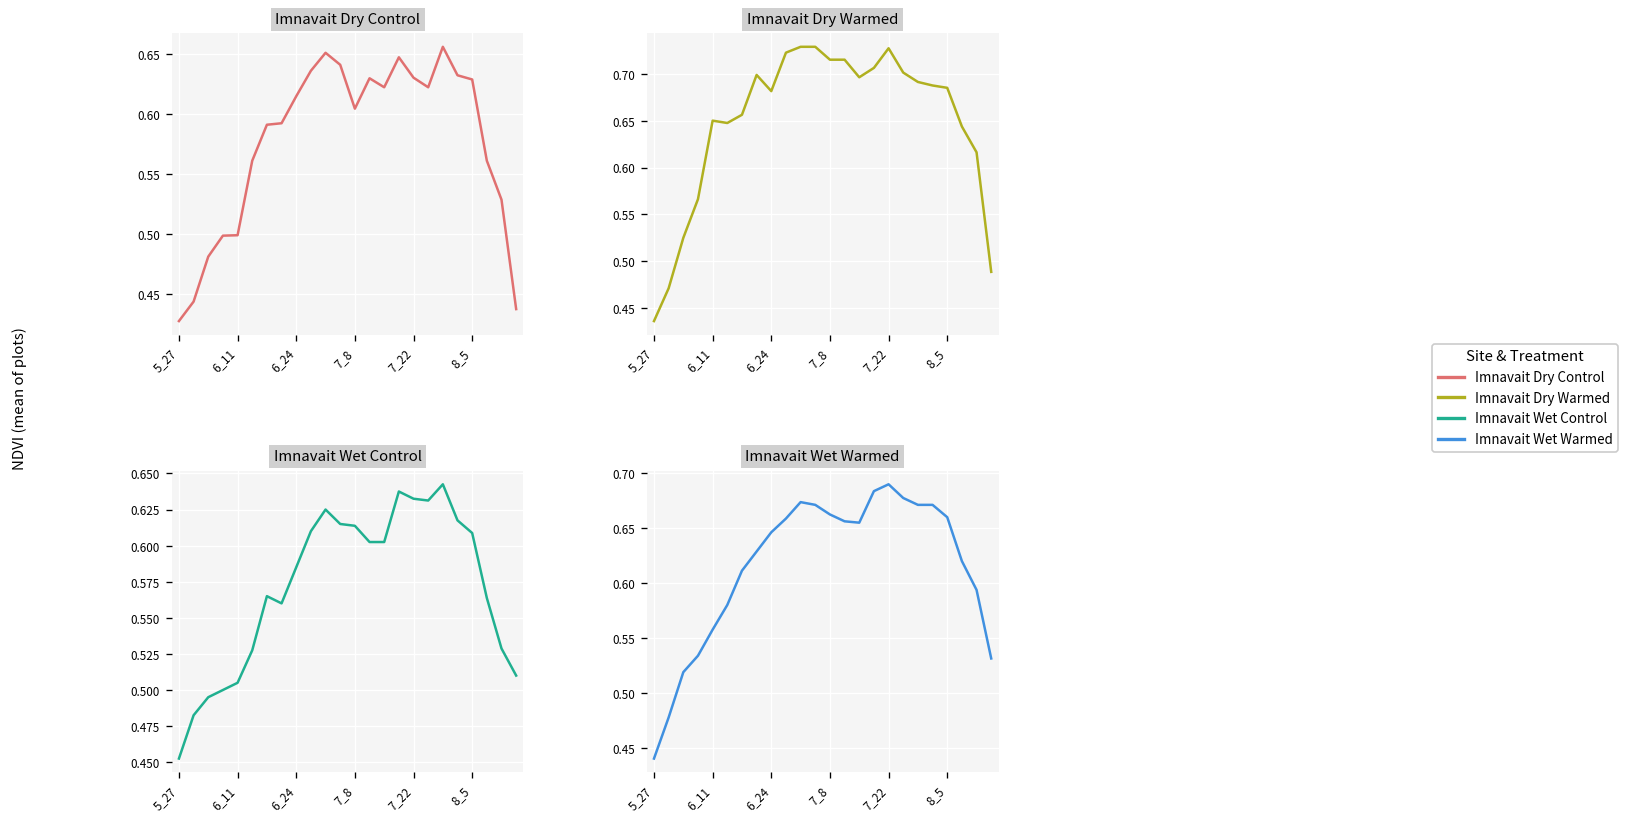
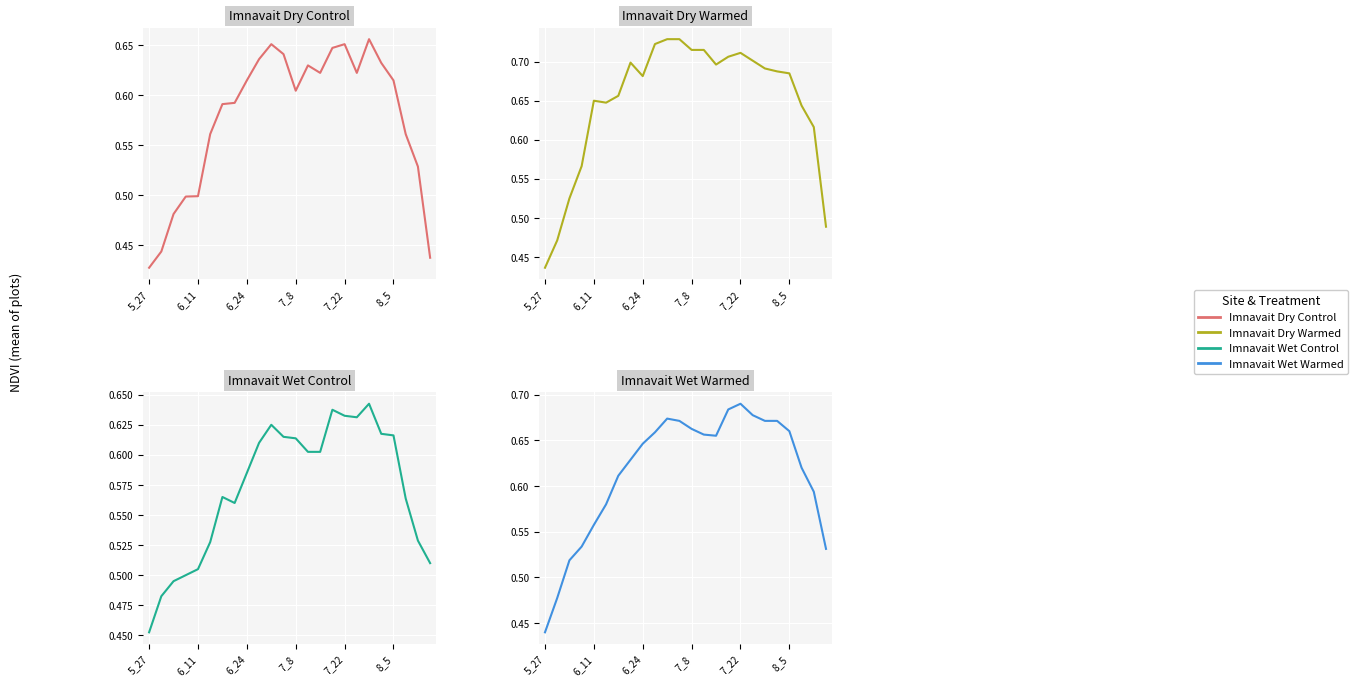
Imnavait Dry Control, 7_22: 0.63 -> 0.65
Imnavait Dry Control, 8_5: 0.63 -> 0.62
Imnavait Dry Warmed, 7_22: 0.73 -> 0.71
Imnavait Wet Control, 8_5: 0.609 -> 0.616
